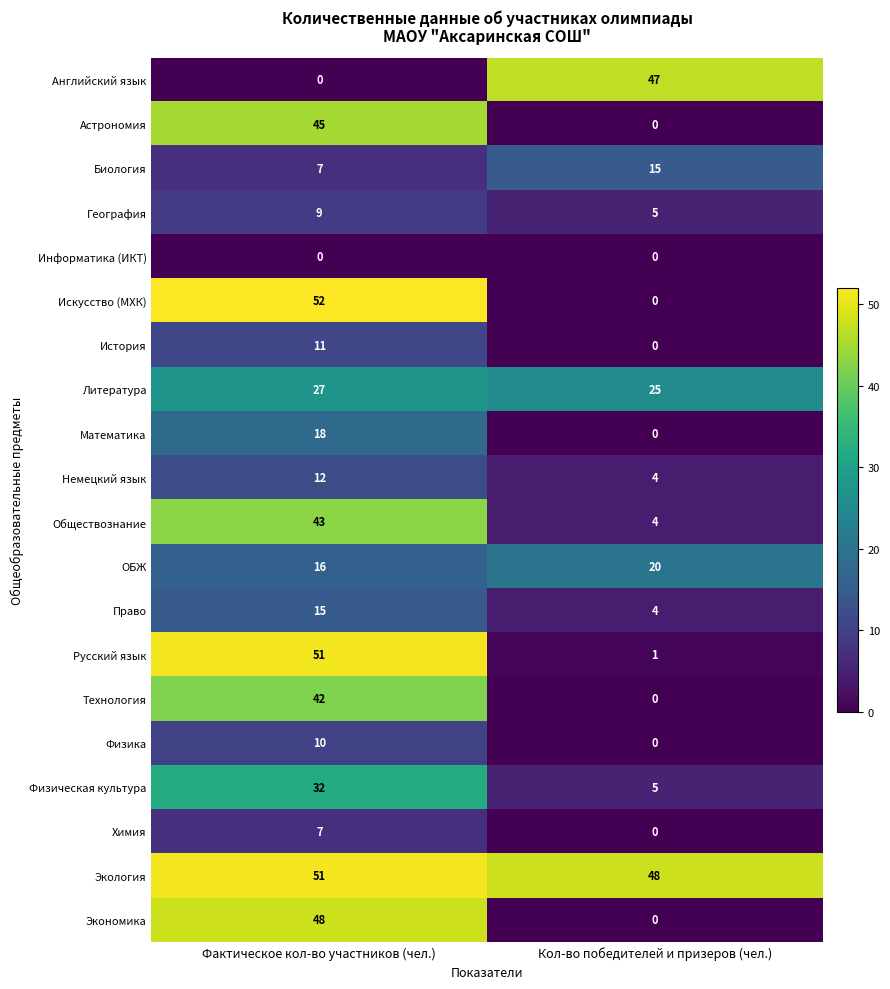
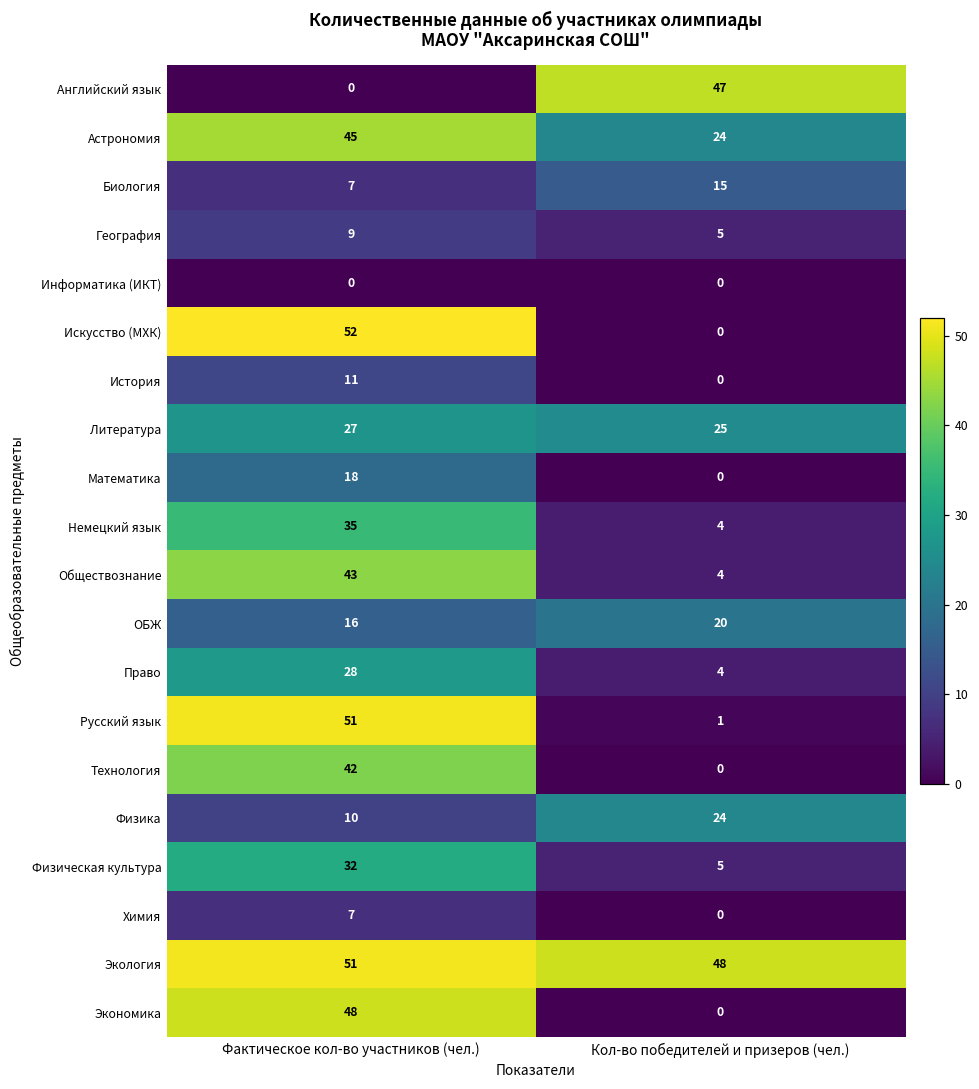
Астрономия, Кол-во победителей и призеров (чел.): 0 -> 24
Немецкий язык, Фактическое кол-во участников (чел.): 12 -> 35
Право, Фактическое кол-во участников (чел.): 15 -> 28
Физика, Кол-во победителей и призеров (чел.): 0 -> 24
